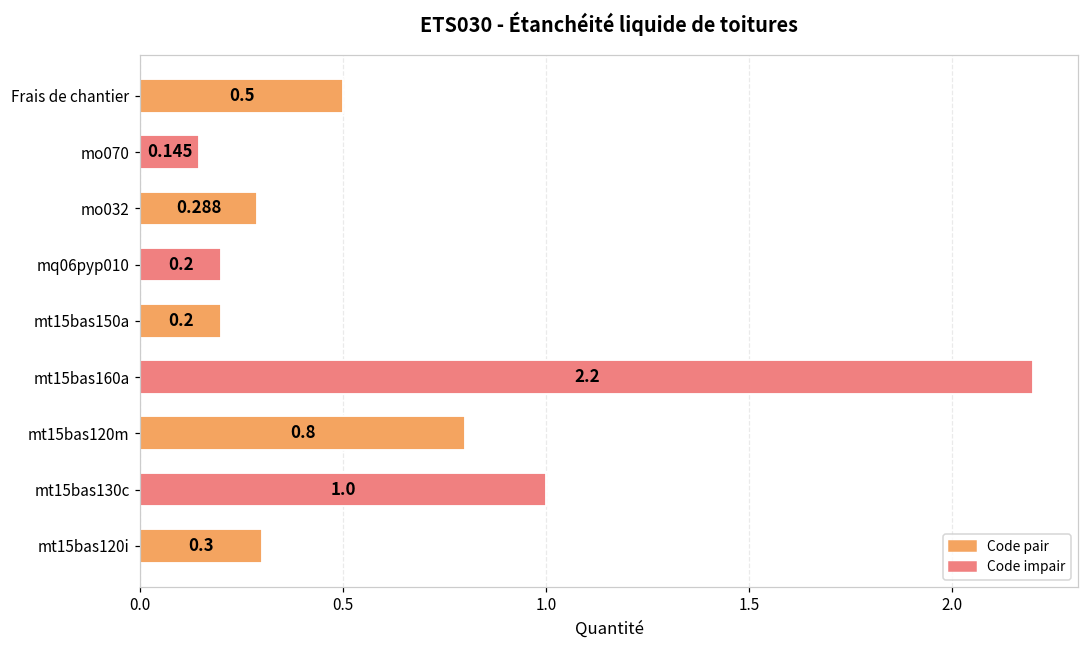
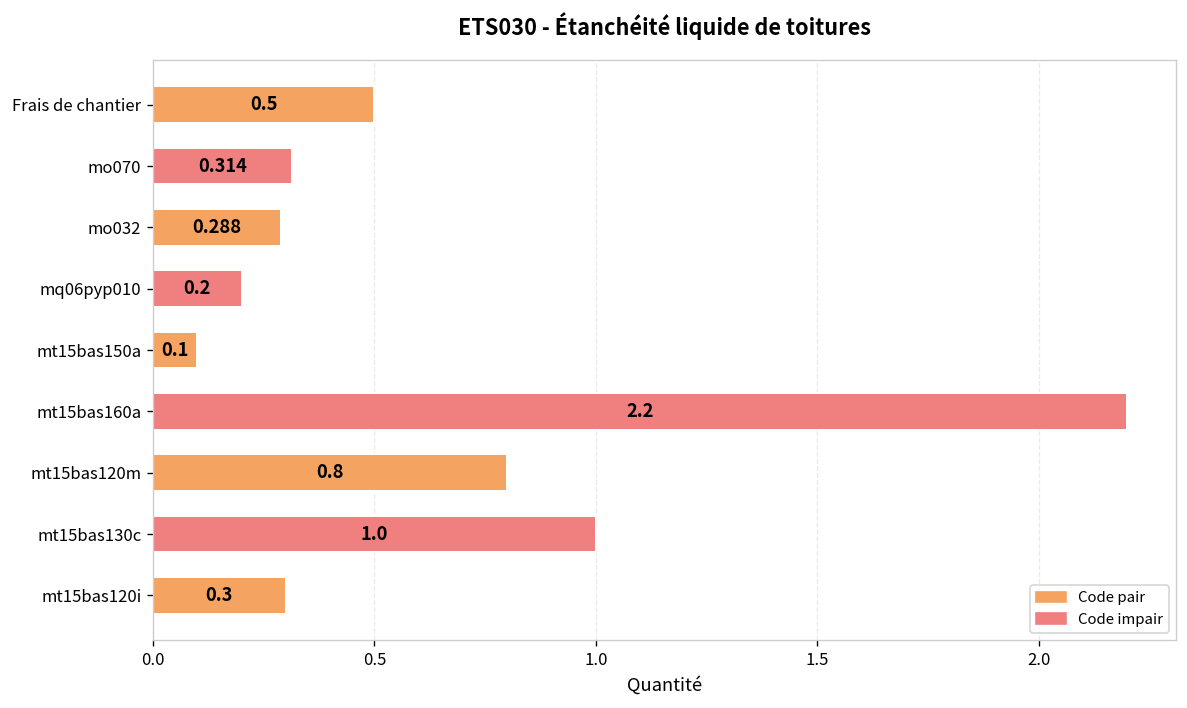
mo070: 0.145 -> 0.314
mt15bas150a: 0.2 -> 0.1
